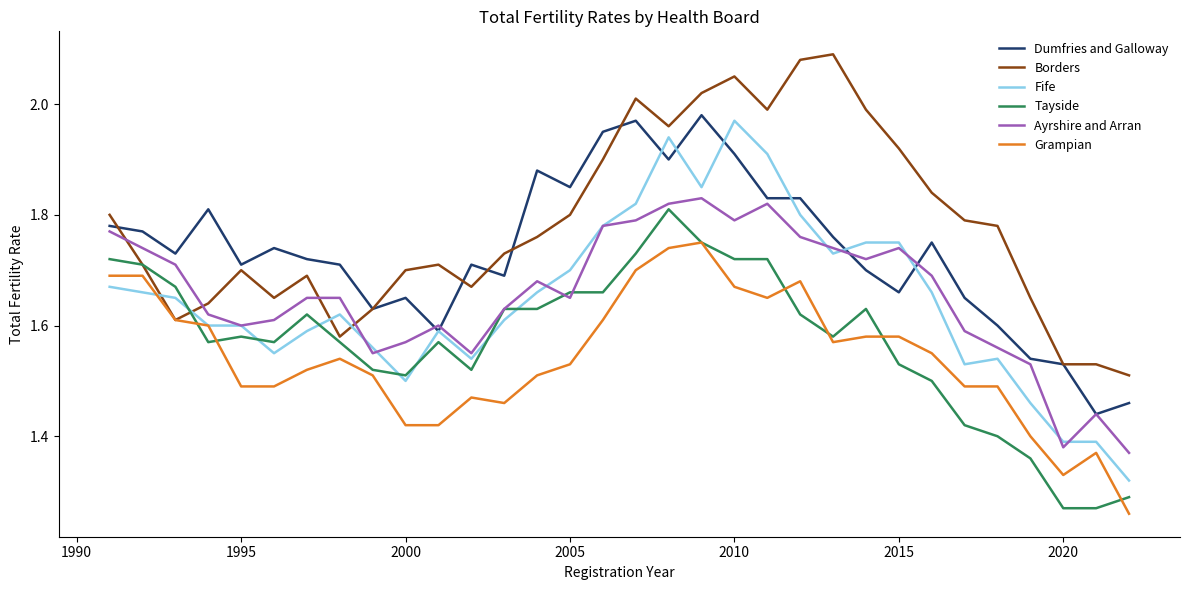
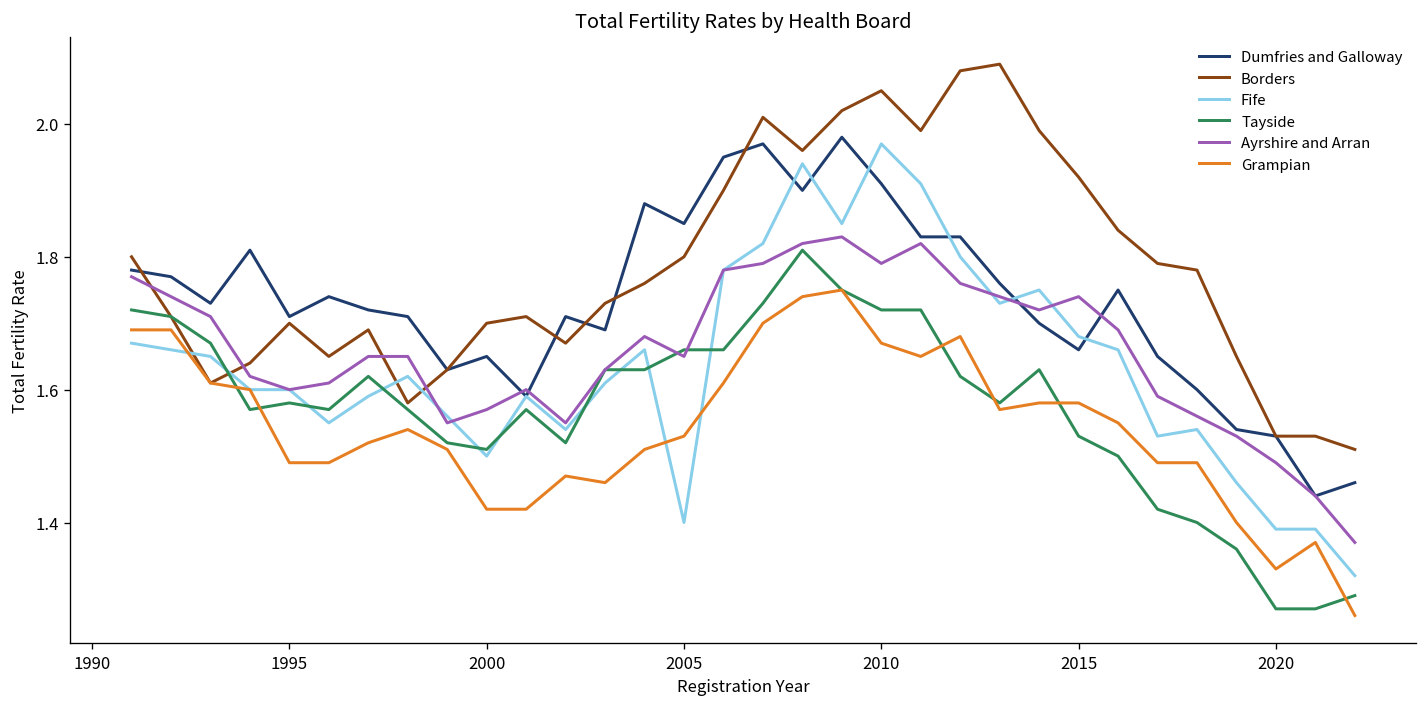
Fife, 2005: 1.7 -> 1.4
Fife, 2015: 1.75 -> 1.68
Ayrshire and Arran, 2020: 1.38 -> 1.49
